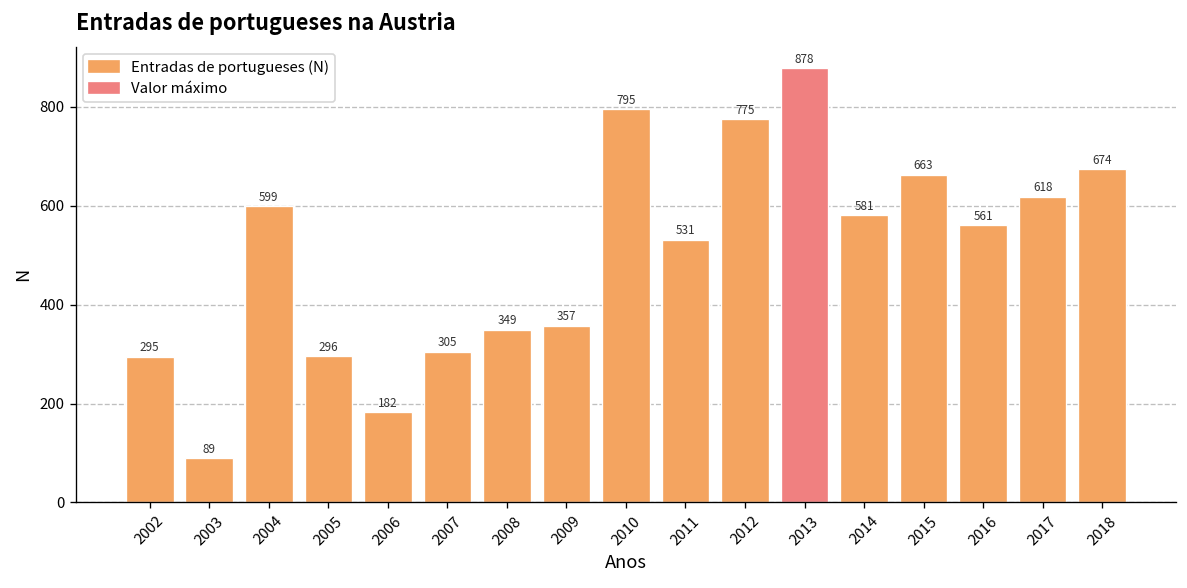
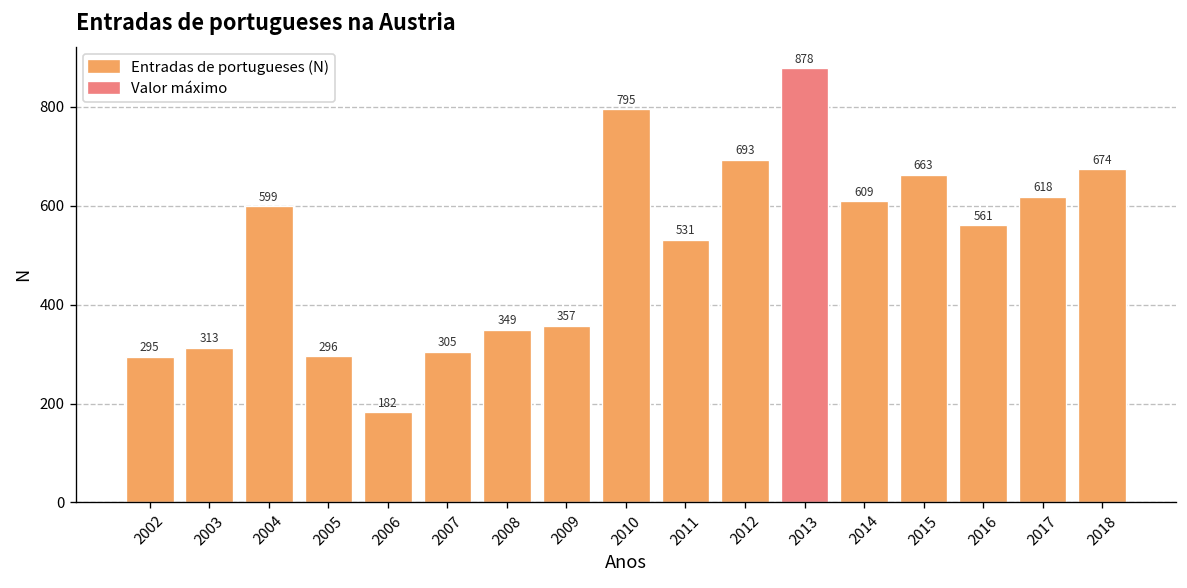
2003: 89 -> 313
2012: 775 -> 693
2014: 581 -> 609
